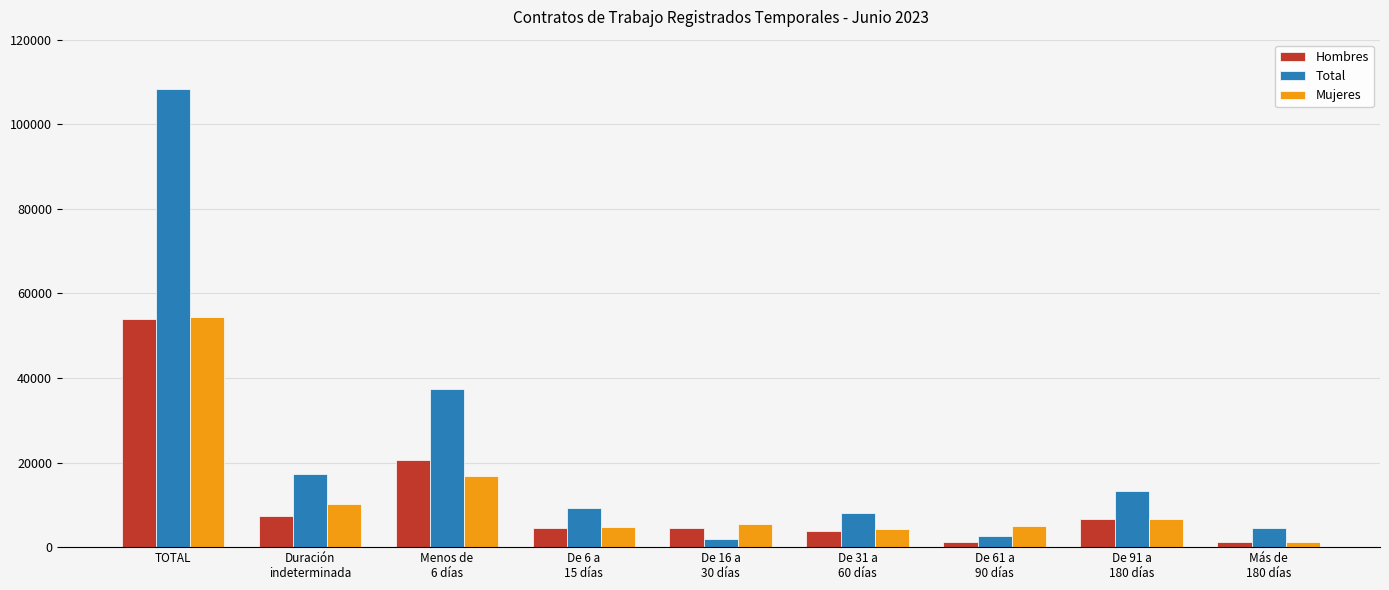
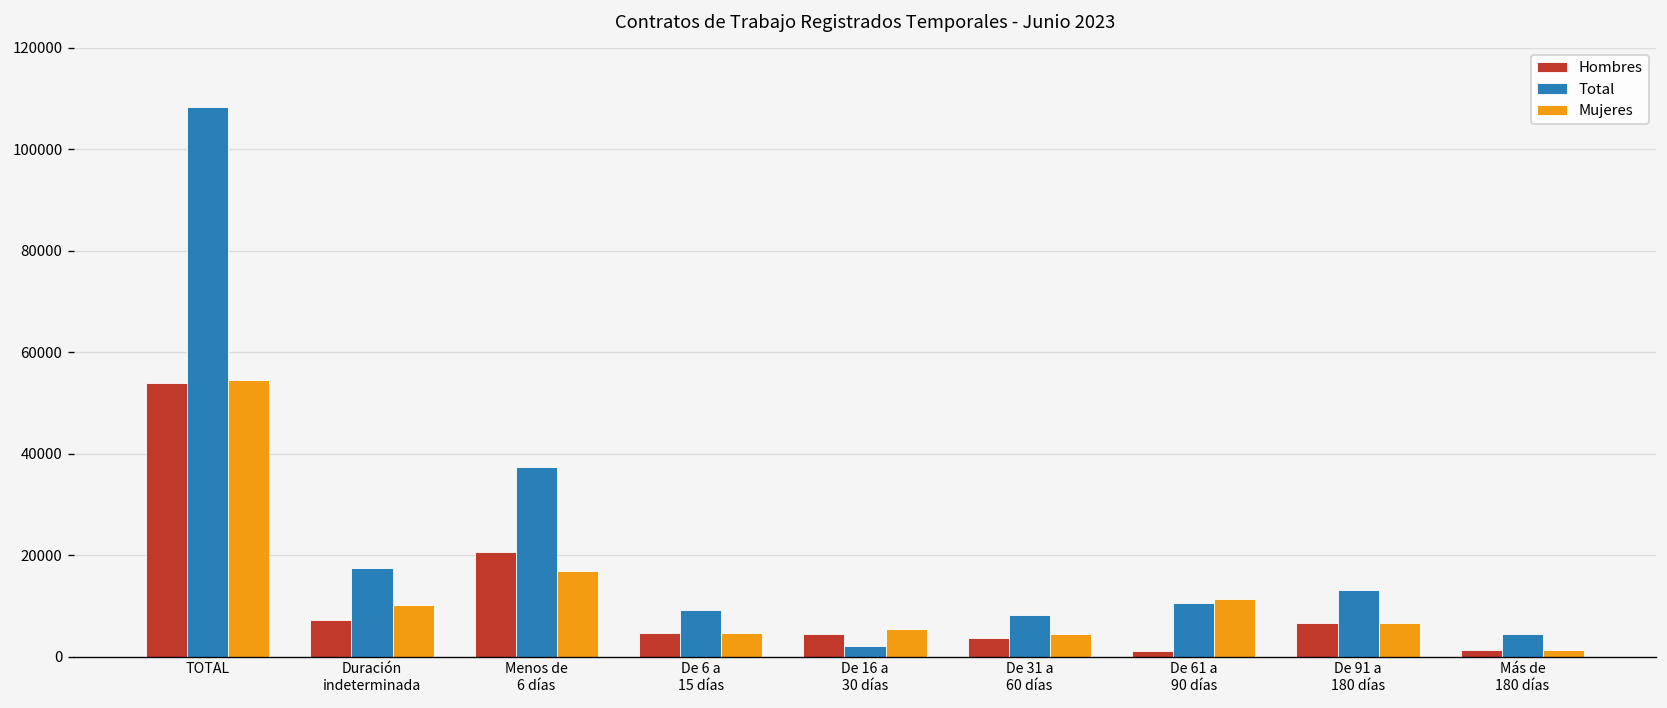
Total, De 61 a 90 días: 3000 -> 11000
Mujeres, De 61 a 90 días: 5000 -> 11000
